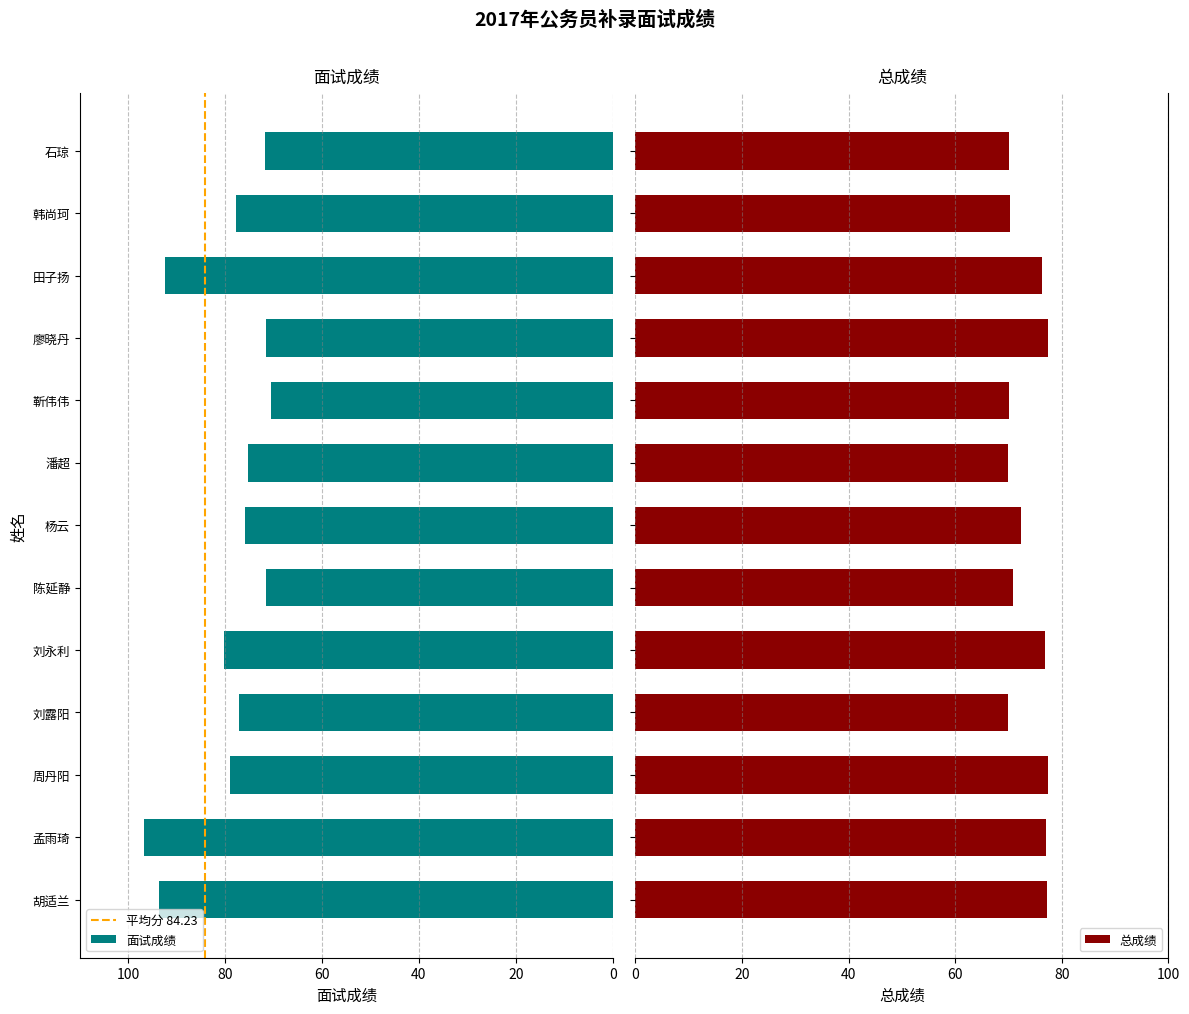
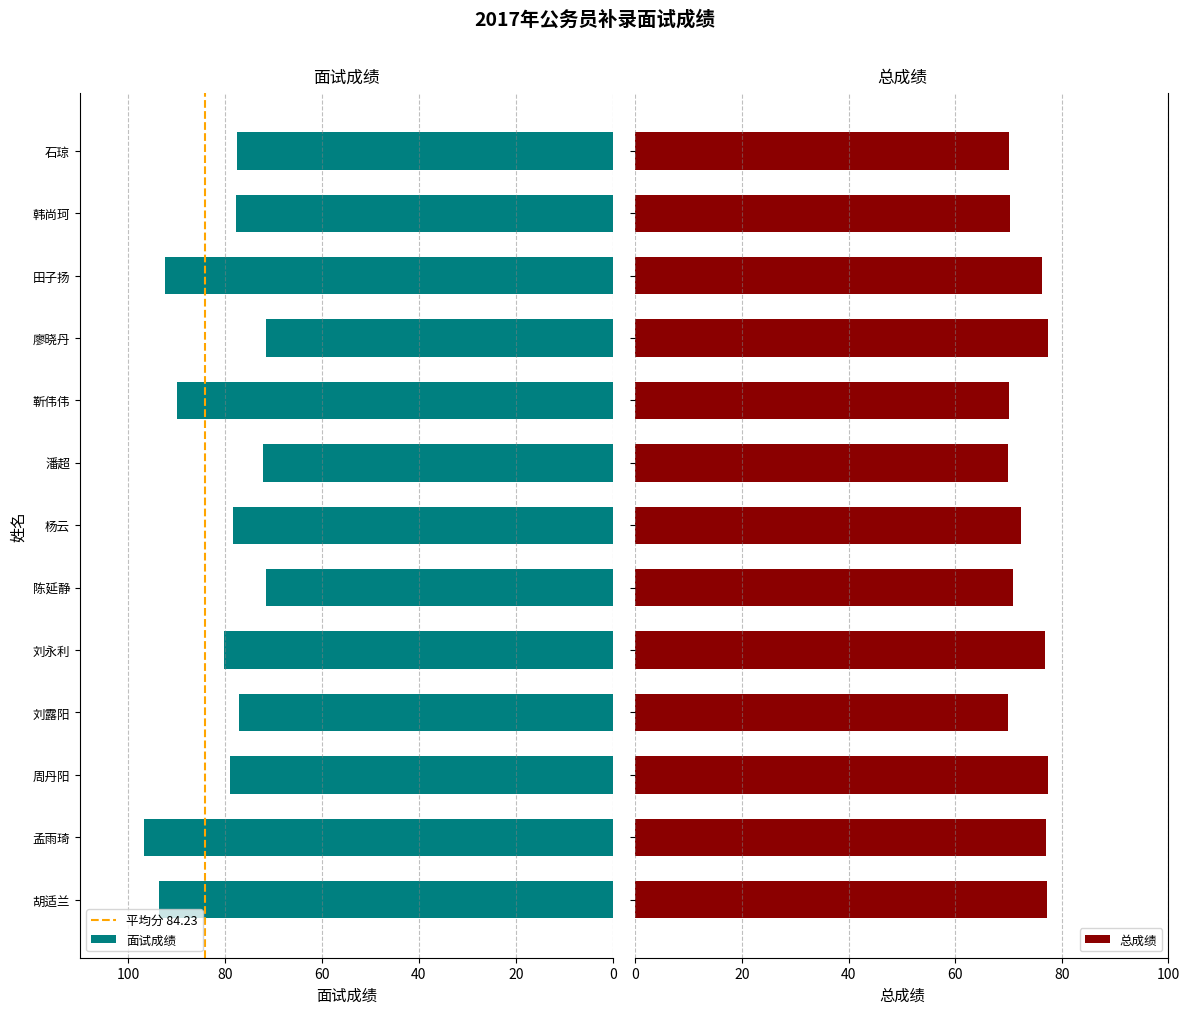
面试成绩, 石琼: 72 -> 78
面试成绩, 靳伟伟: 71 -> 90
面试成绩, 潘超: 75 -> 72
面试成绩, 杨云: 76 -> 78
